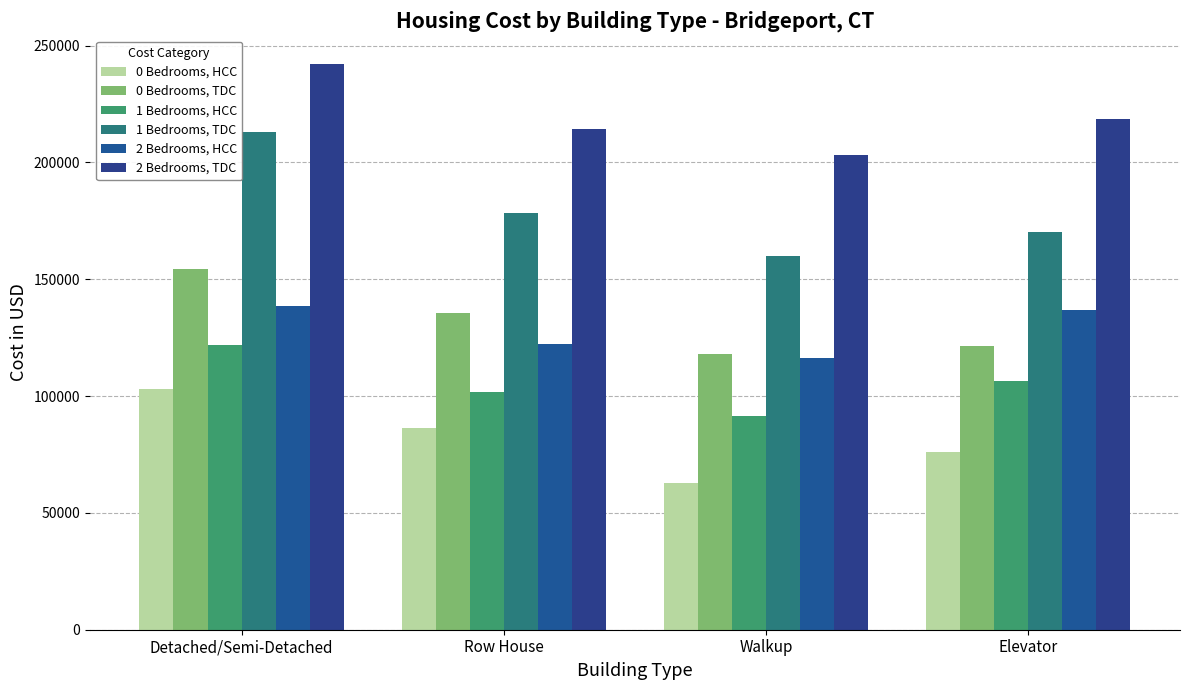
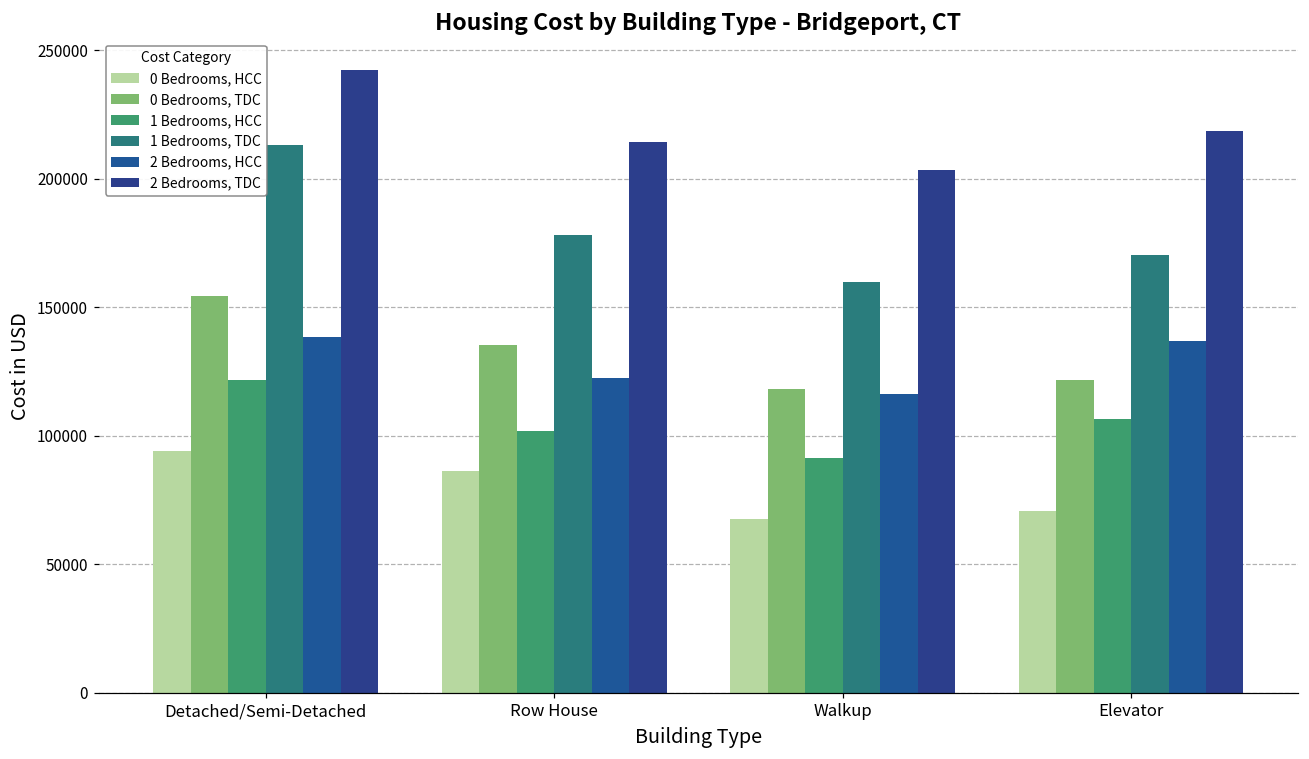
0 Bedrooms, HCC, Detached/Semi-Detached: 103000 -> 94000
0 Bedrooms, HCC, Walkup: 63000 -> 67000
0 Bedrooms, HCC, Elevator: 76000 -> 71000
